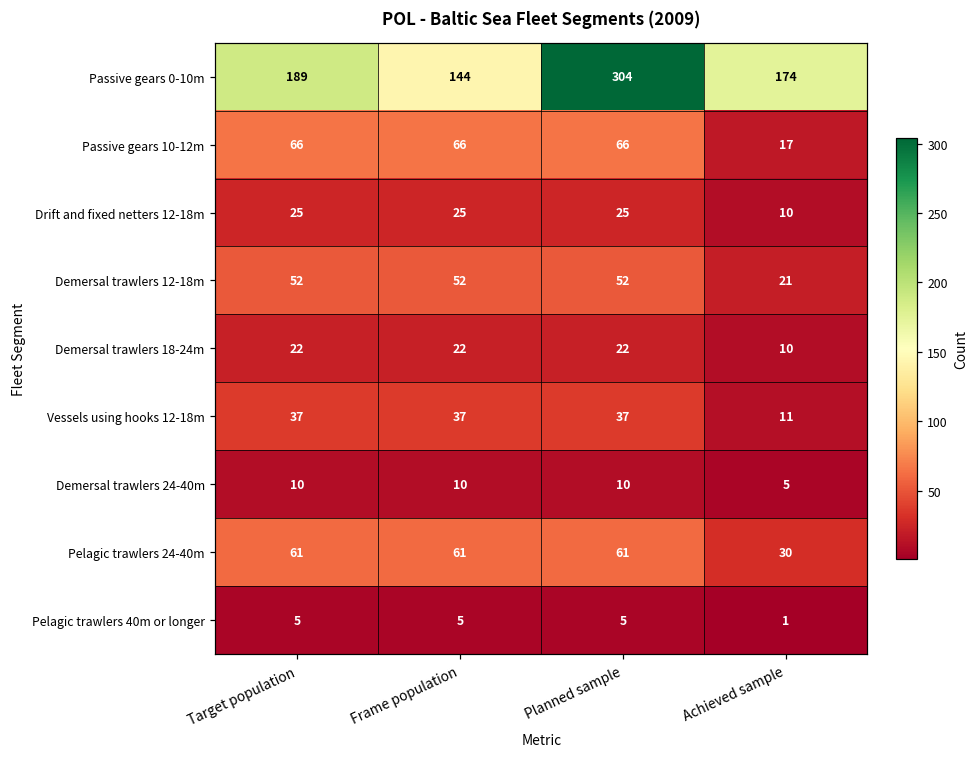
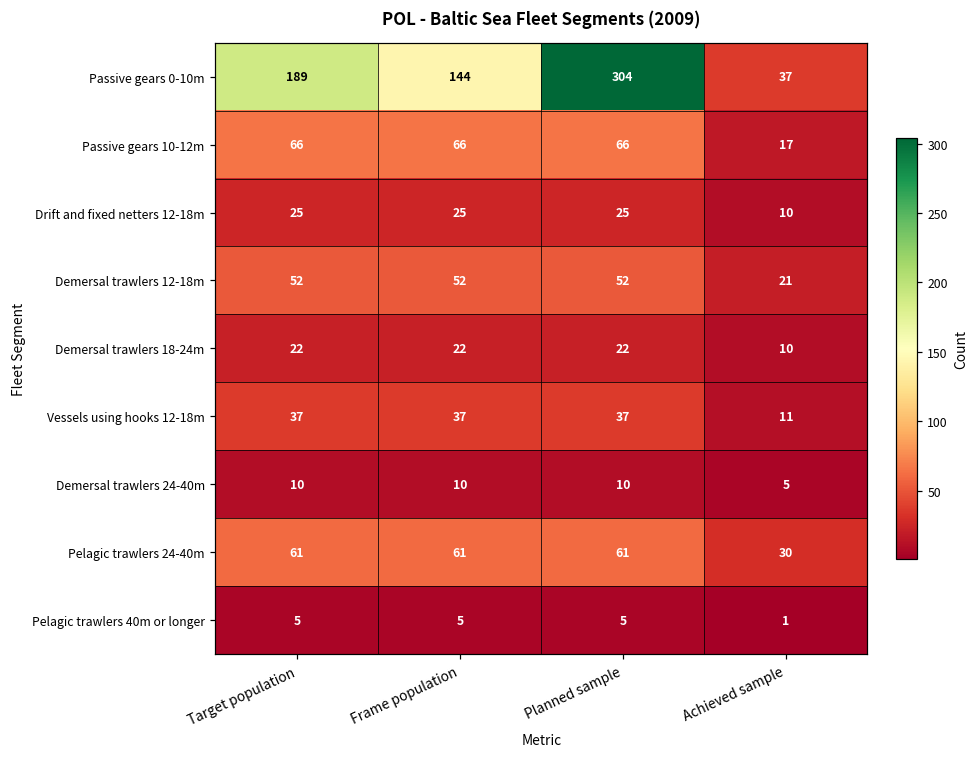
Passive gears 0-10m, Achieved sample: 174 -> 37
